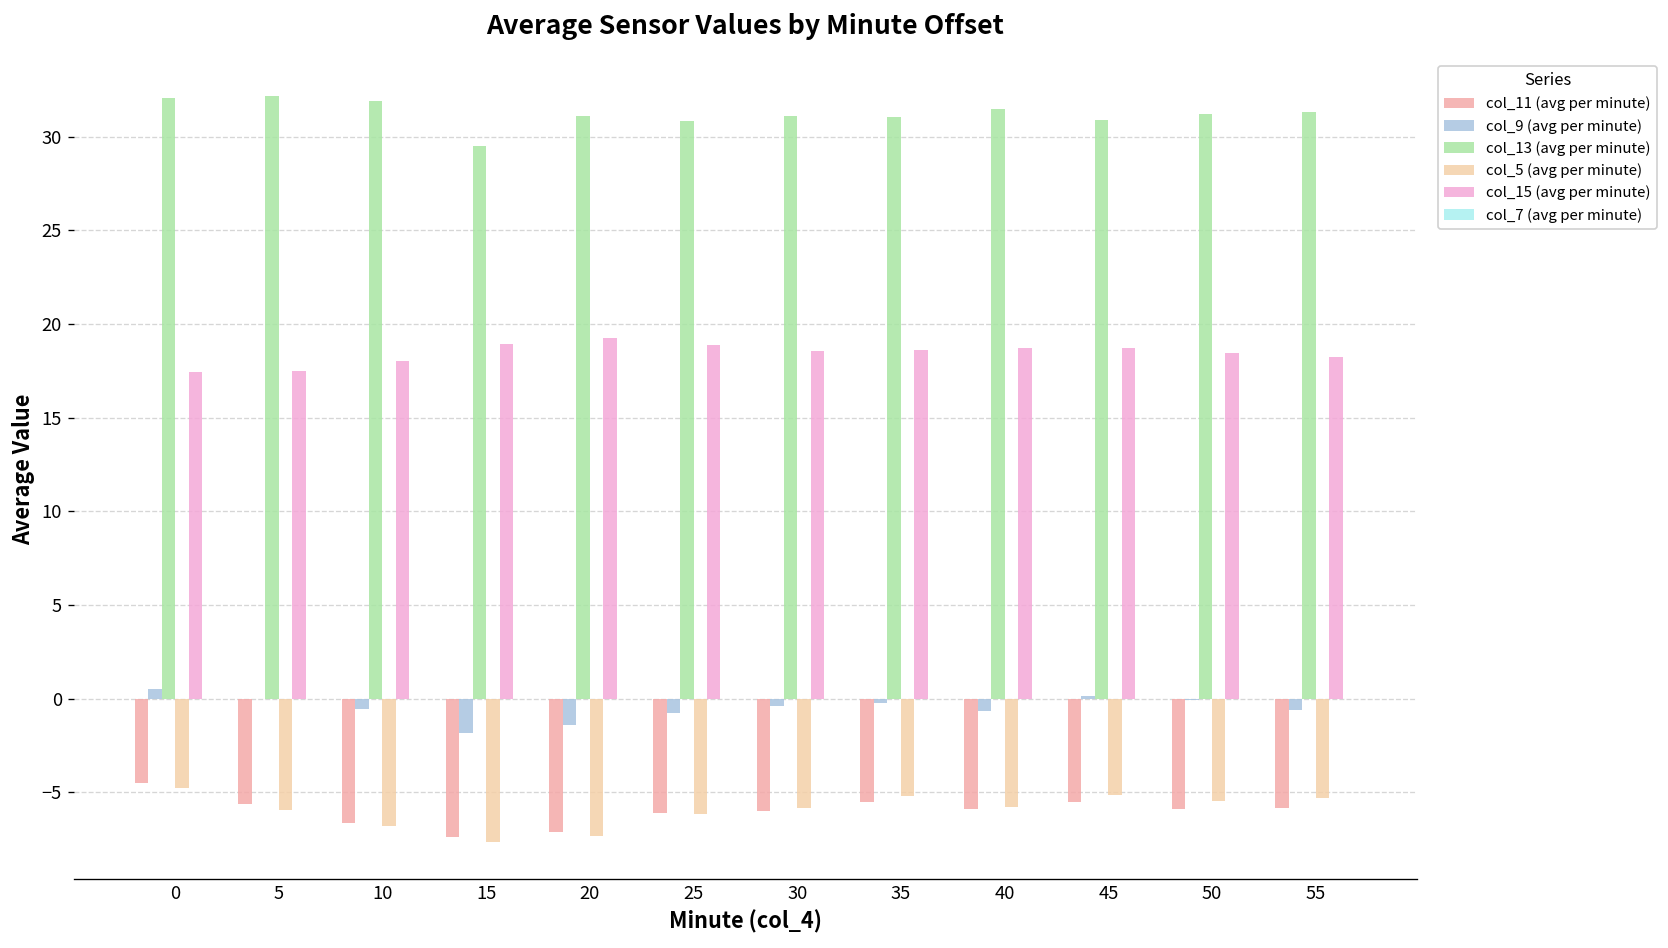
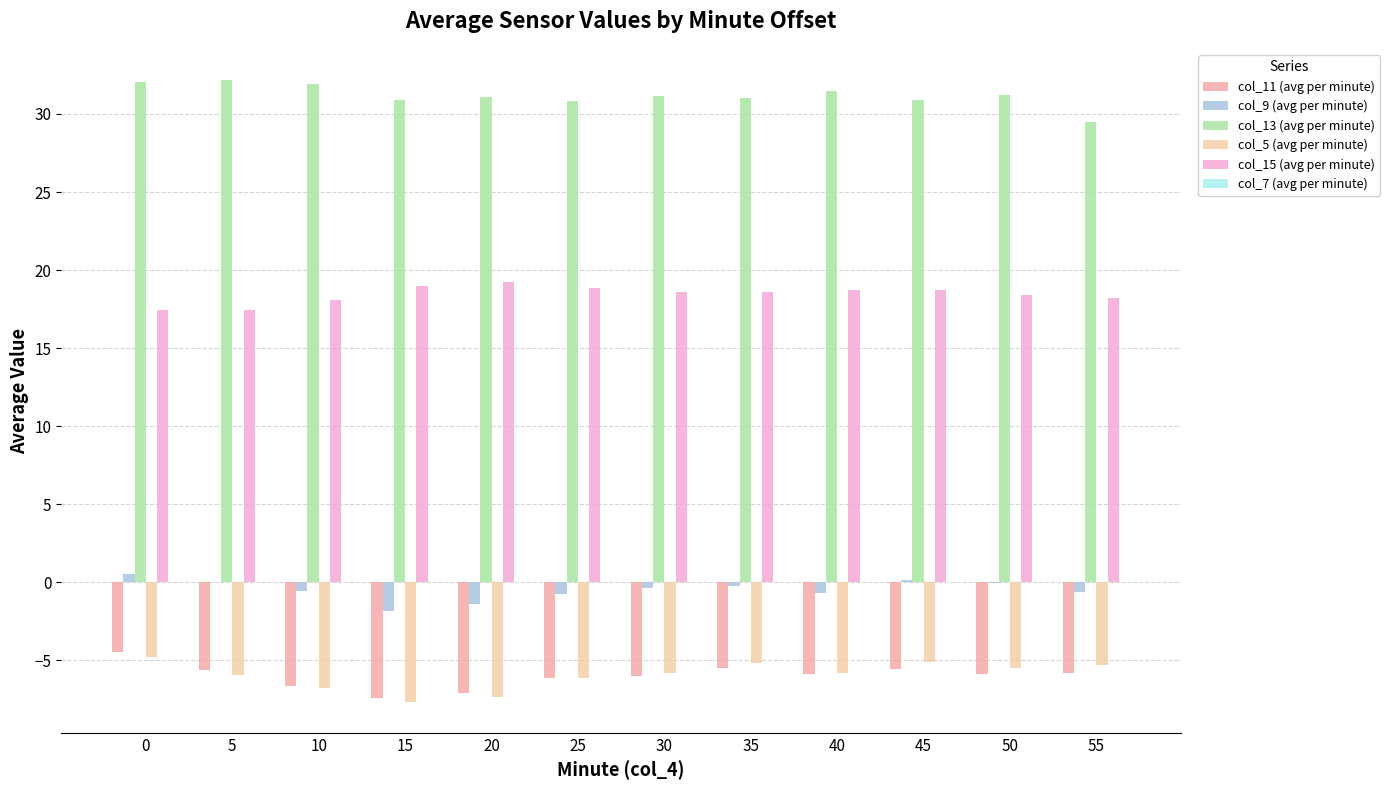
col_13 (avg per minute), 15: 29.5 -> 30.9
col_13 (avg per minute), 55: 31.3 -> 29.5
